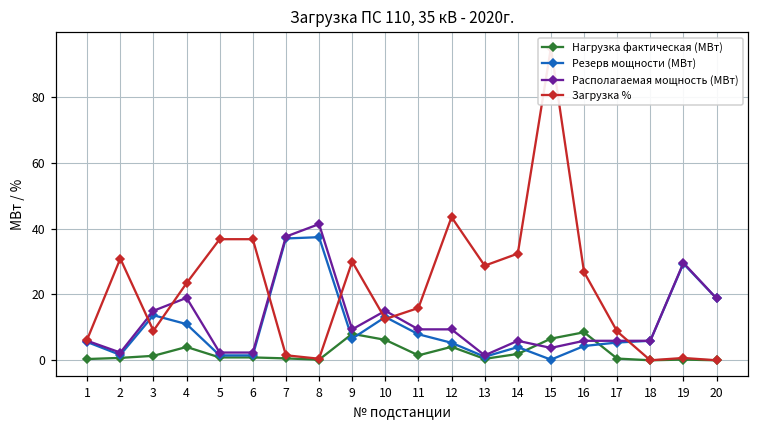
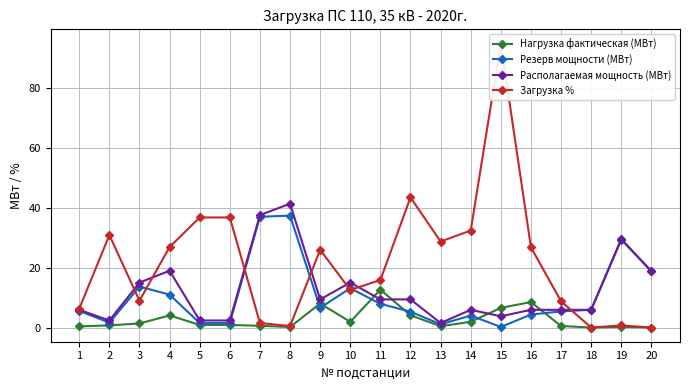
Загрузка %, 4: 23 -> 27
Загрузка %, 9: 30 -> 26
Нагрузка фактическая (МВт), 10: 6 -> 2
Нагрузка фактическая (МВт), 11: 1 -> 13
